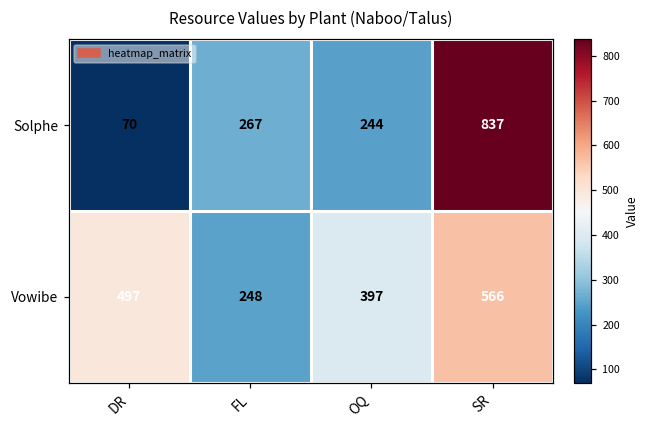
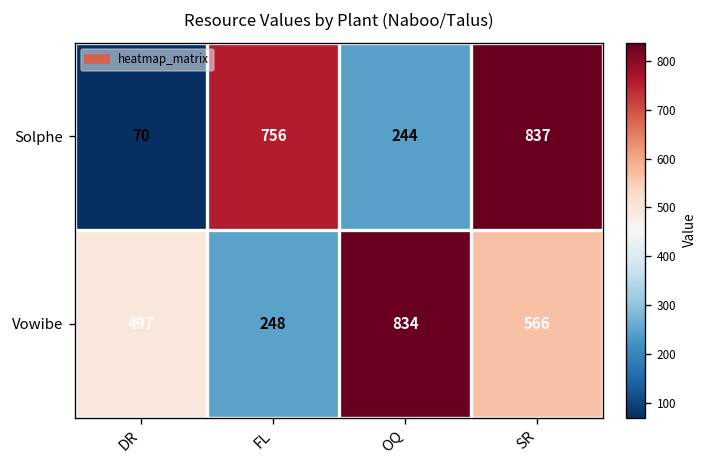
Solphe, FL: 267 -> 756
Vowibe, OQ: 397 -> 834
